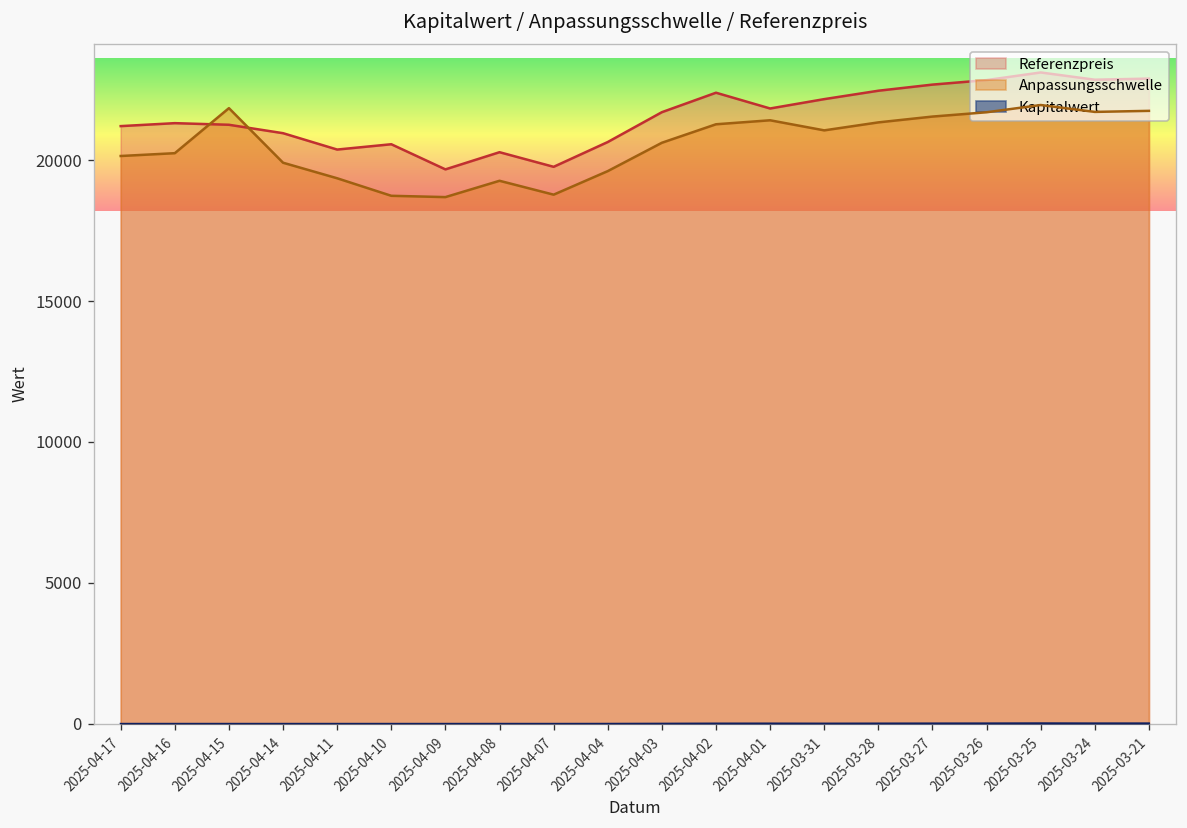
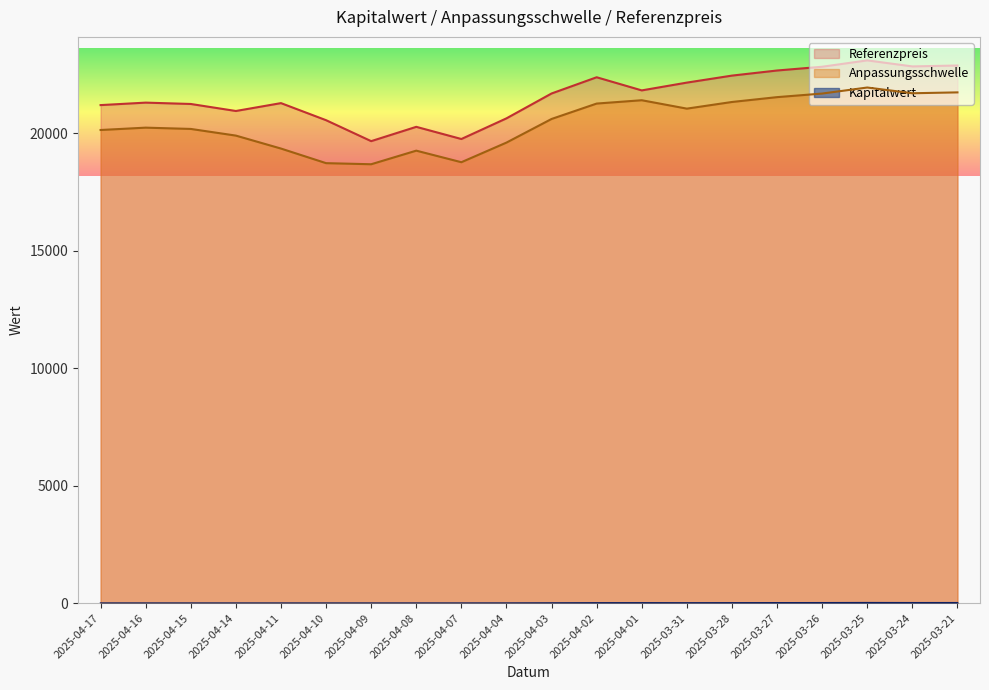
Anpassungsschwelle, 2025-04-15: 21800 -> 20200
Referenzpreis, 2025-04-11: 20400 -> 21300
